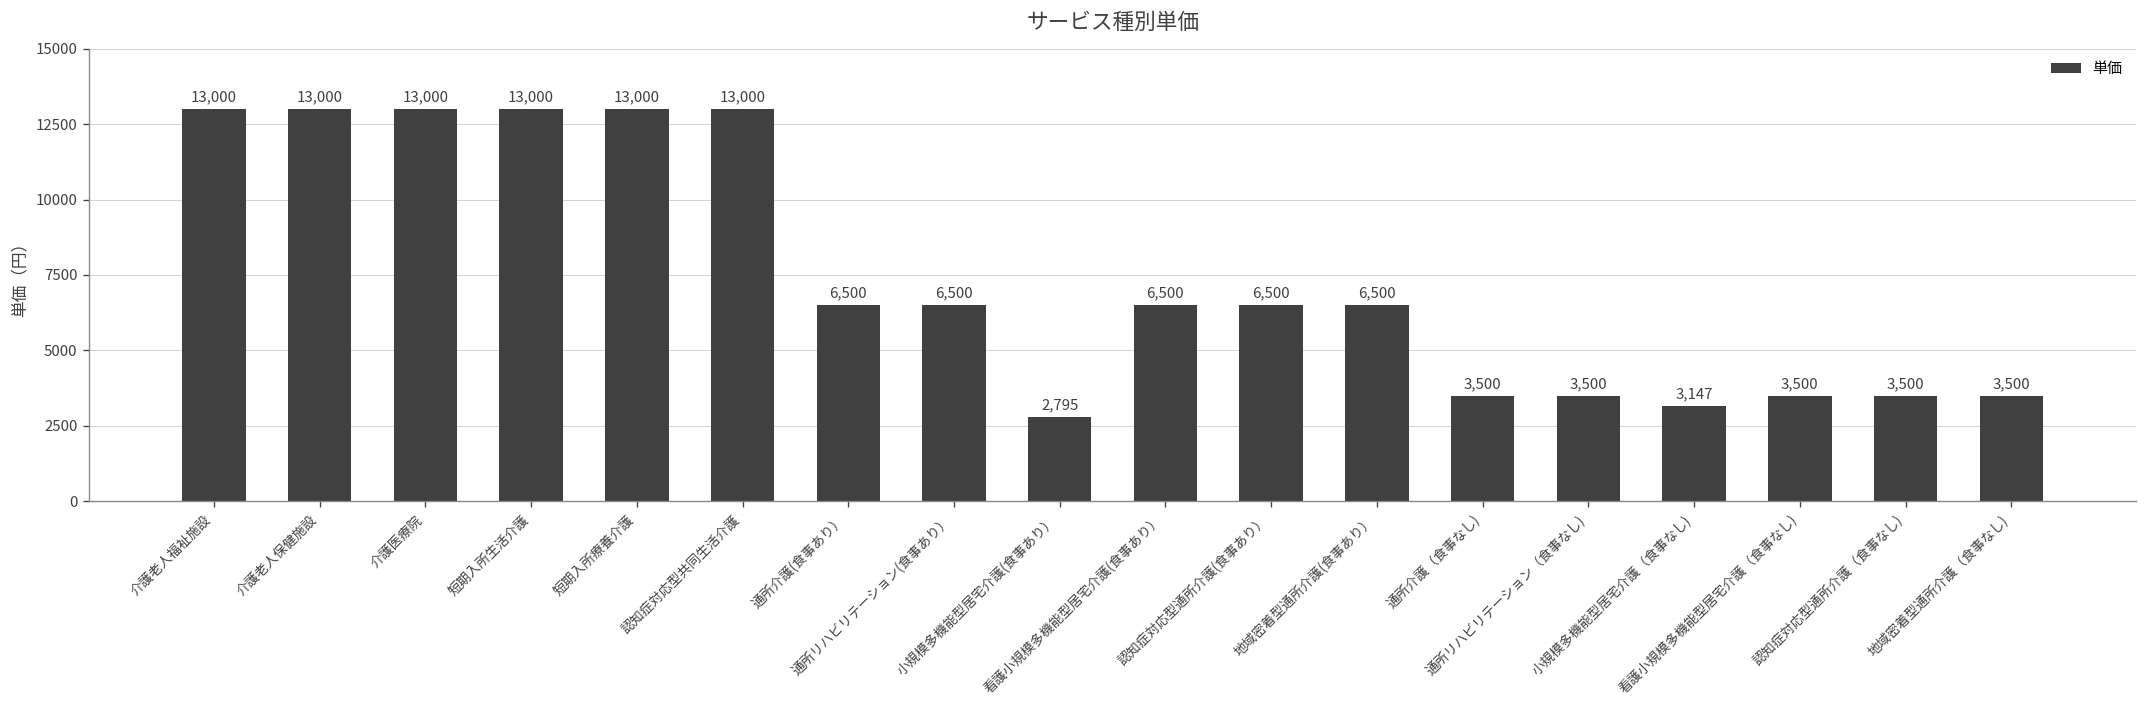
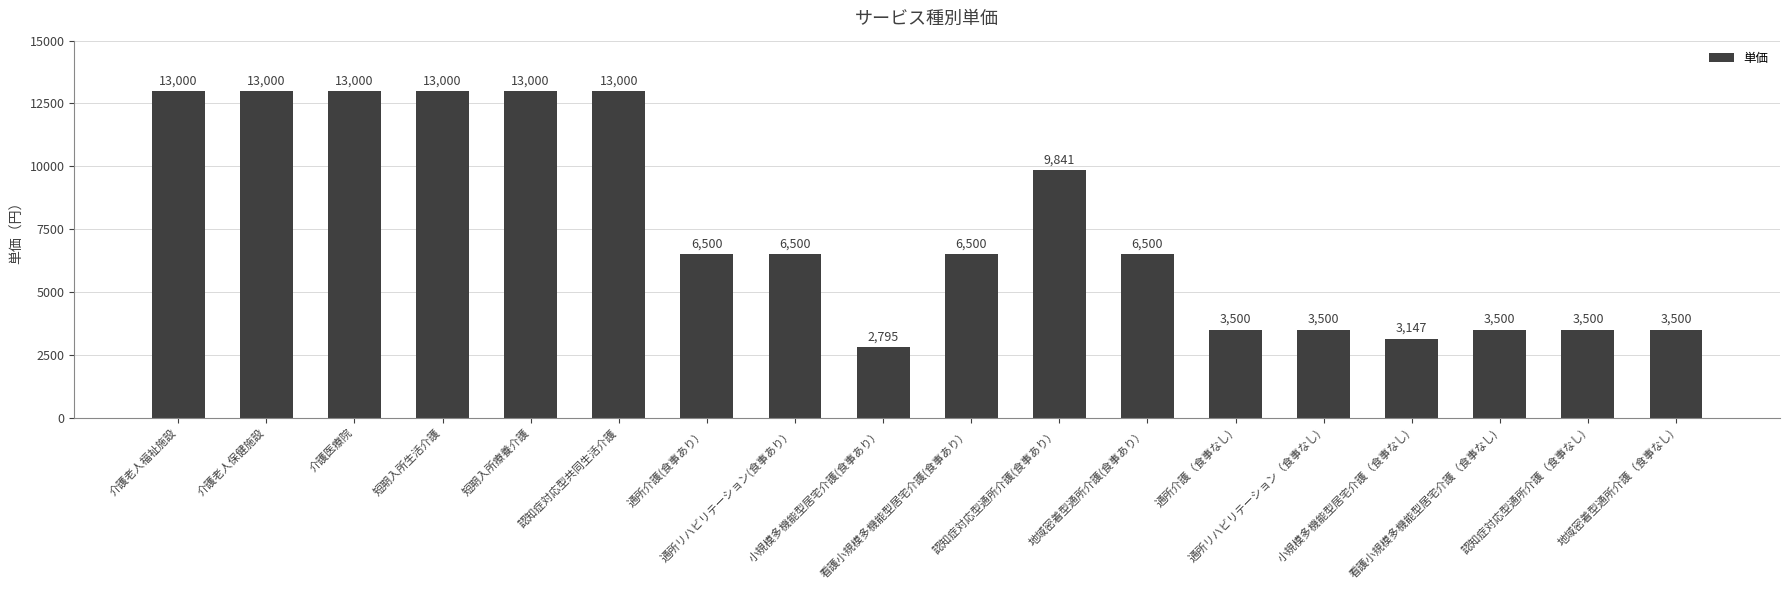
認知症対応型通所介護(食事あり）: 6,500 -> 9,841
